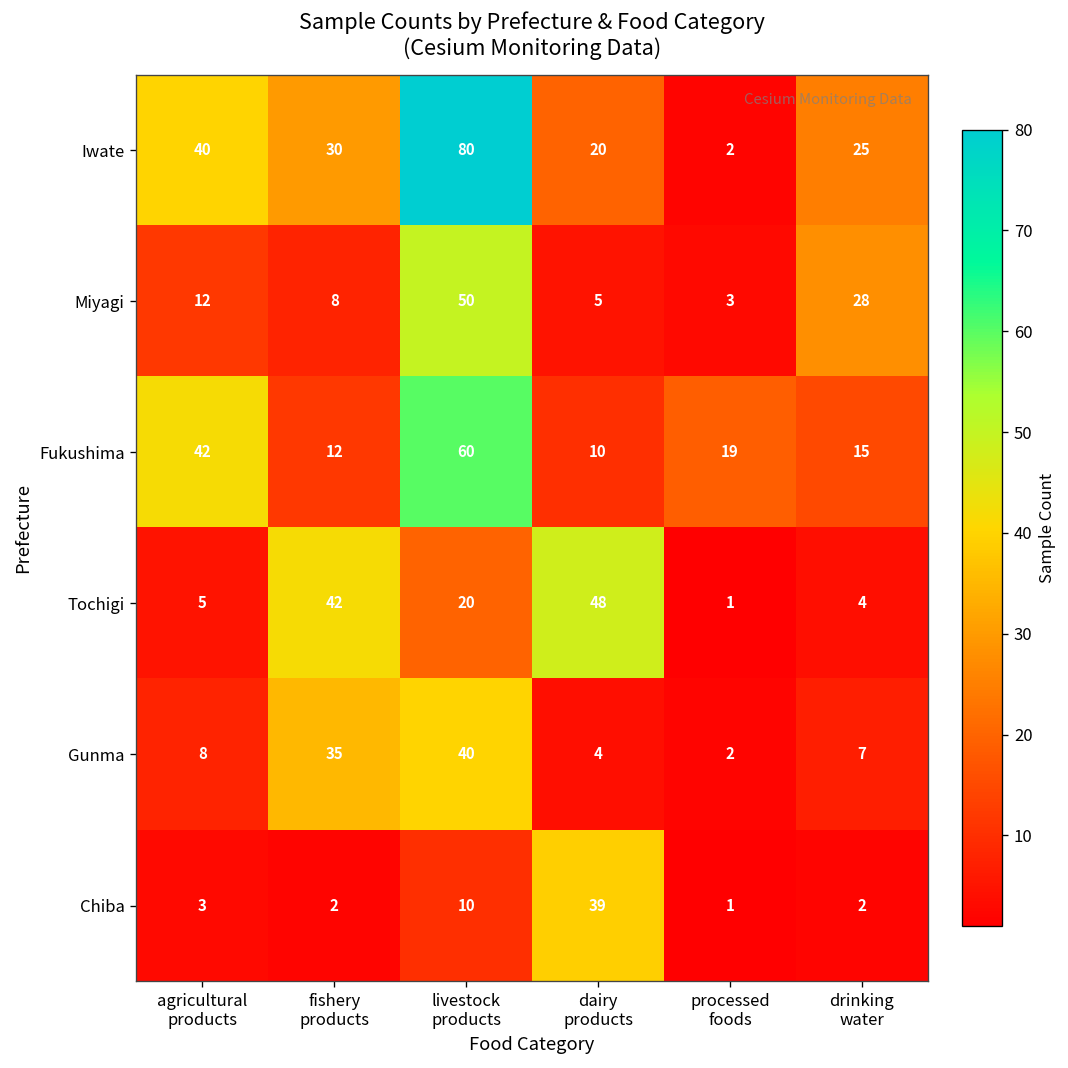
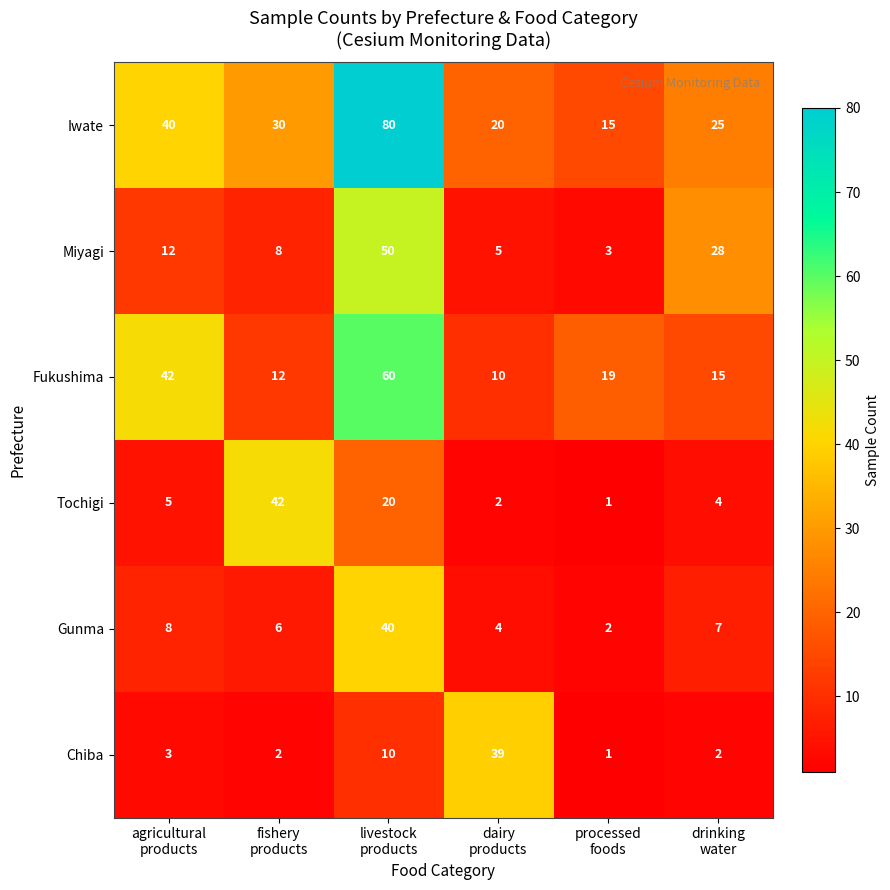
Iwate, processed foods: 2 -> 15
Tochigi, dairy products: 48 -> 2
Gunma, fishery products: 35 -> 6
